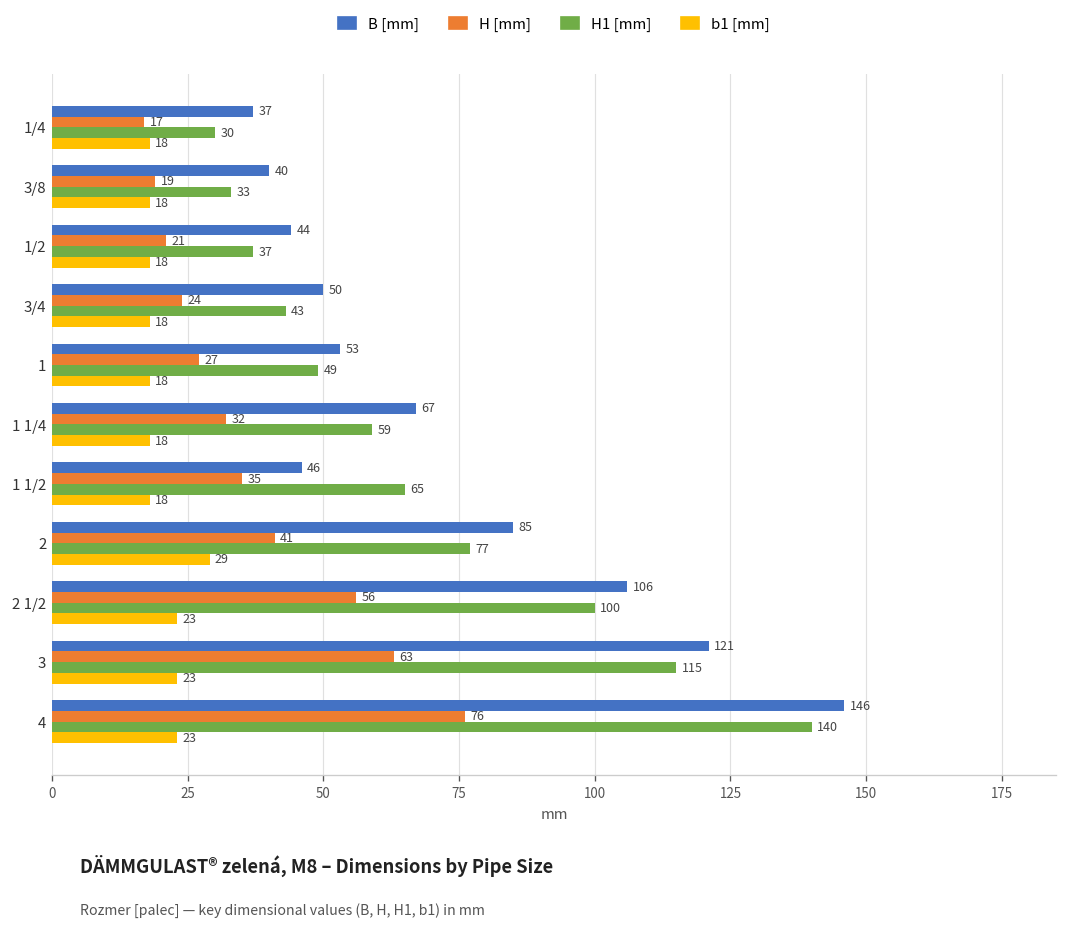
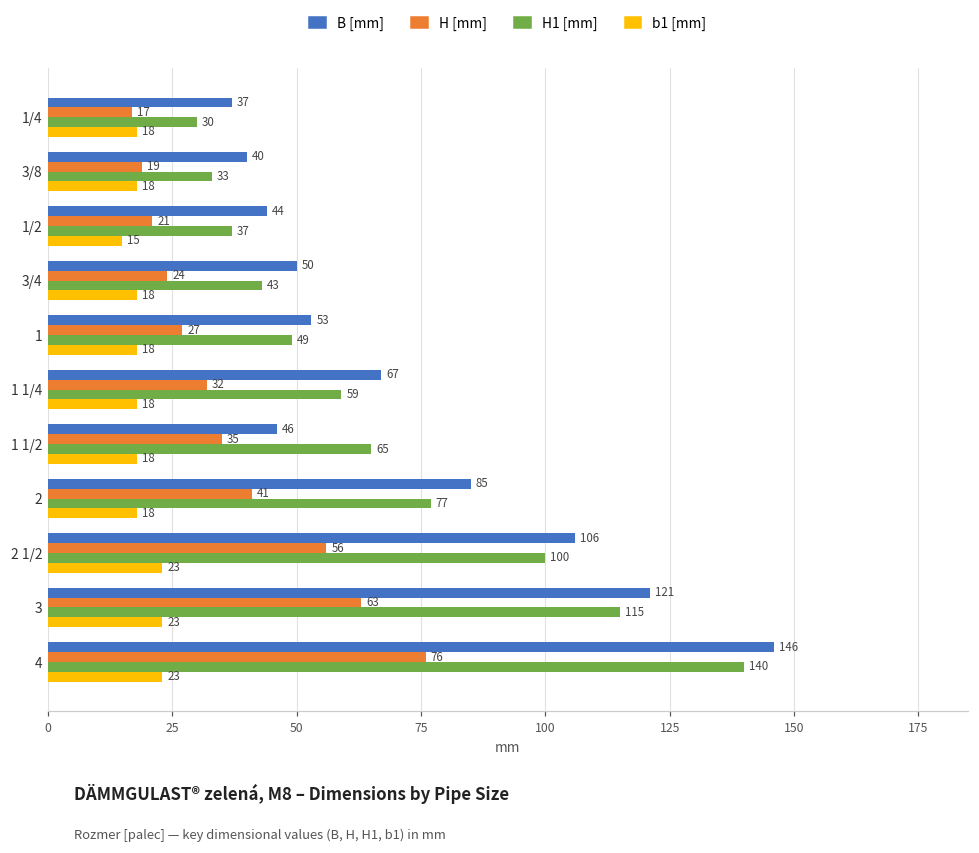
b1 [mm], 1/2: 18 -> 15
b1 [mm], 2: 29 -> 18
